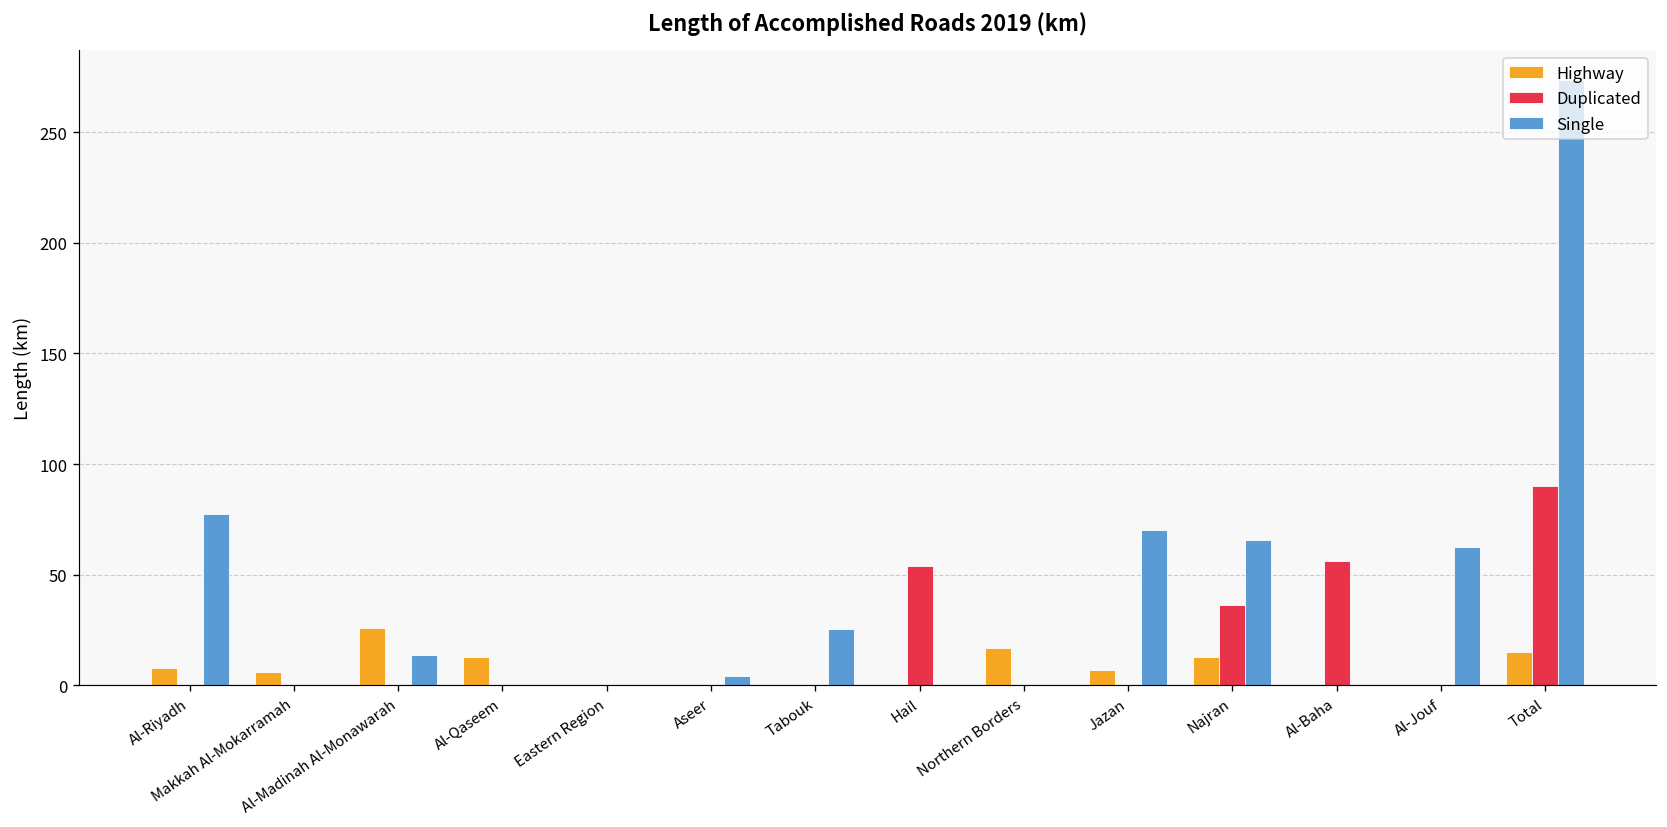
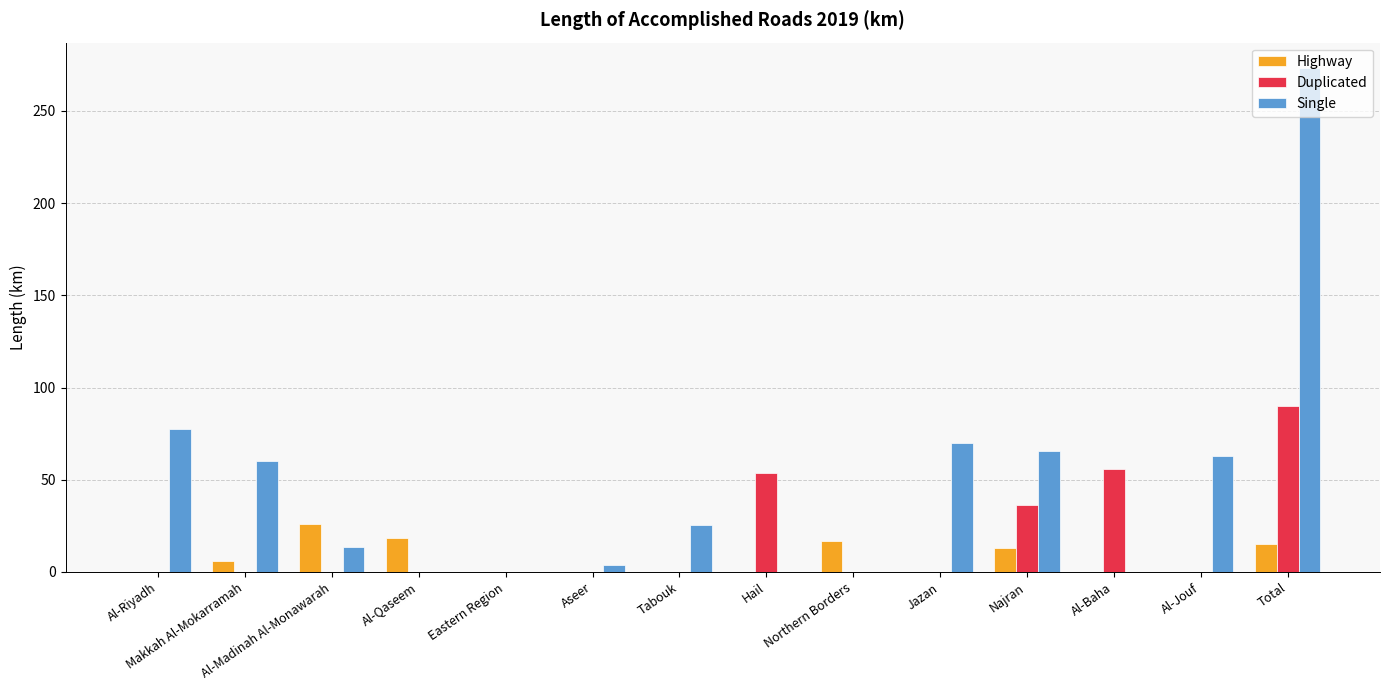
Highway, Al-Riyadh: 8 -> 0
Single, Makkah Al-Mokarramah: 0 -> 60
Highway, Al-Qaseem: 13 -> 18
Highway, Jazan: 7 -> 0
